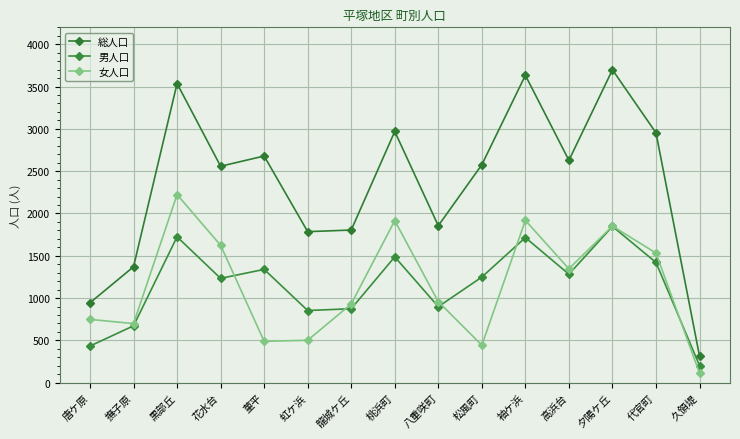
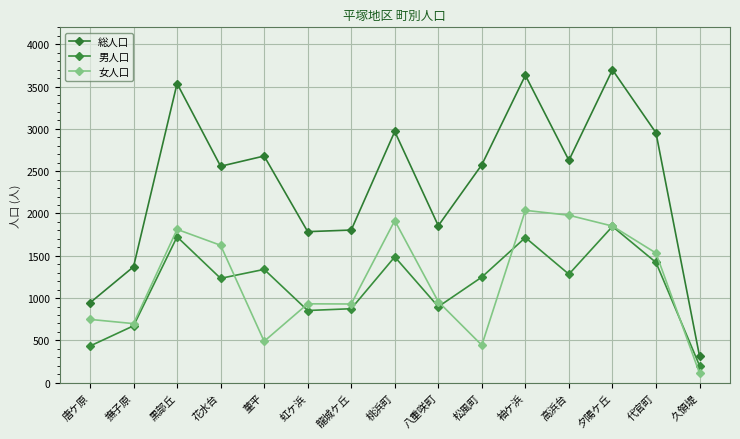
女人口, 黒部丘: 2200 -> 1800
女人口, 虹ケ浜: 500 -> 900
女人口, 袖ケ浜: 1900 -> 2000
女人口, 高浜台: 1300 -> 2000
